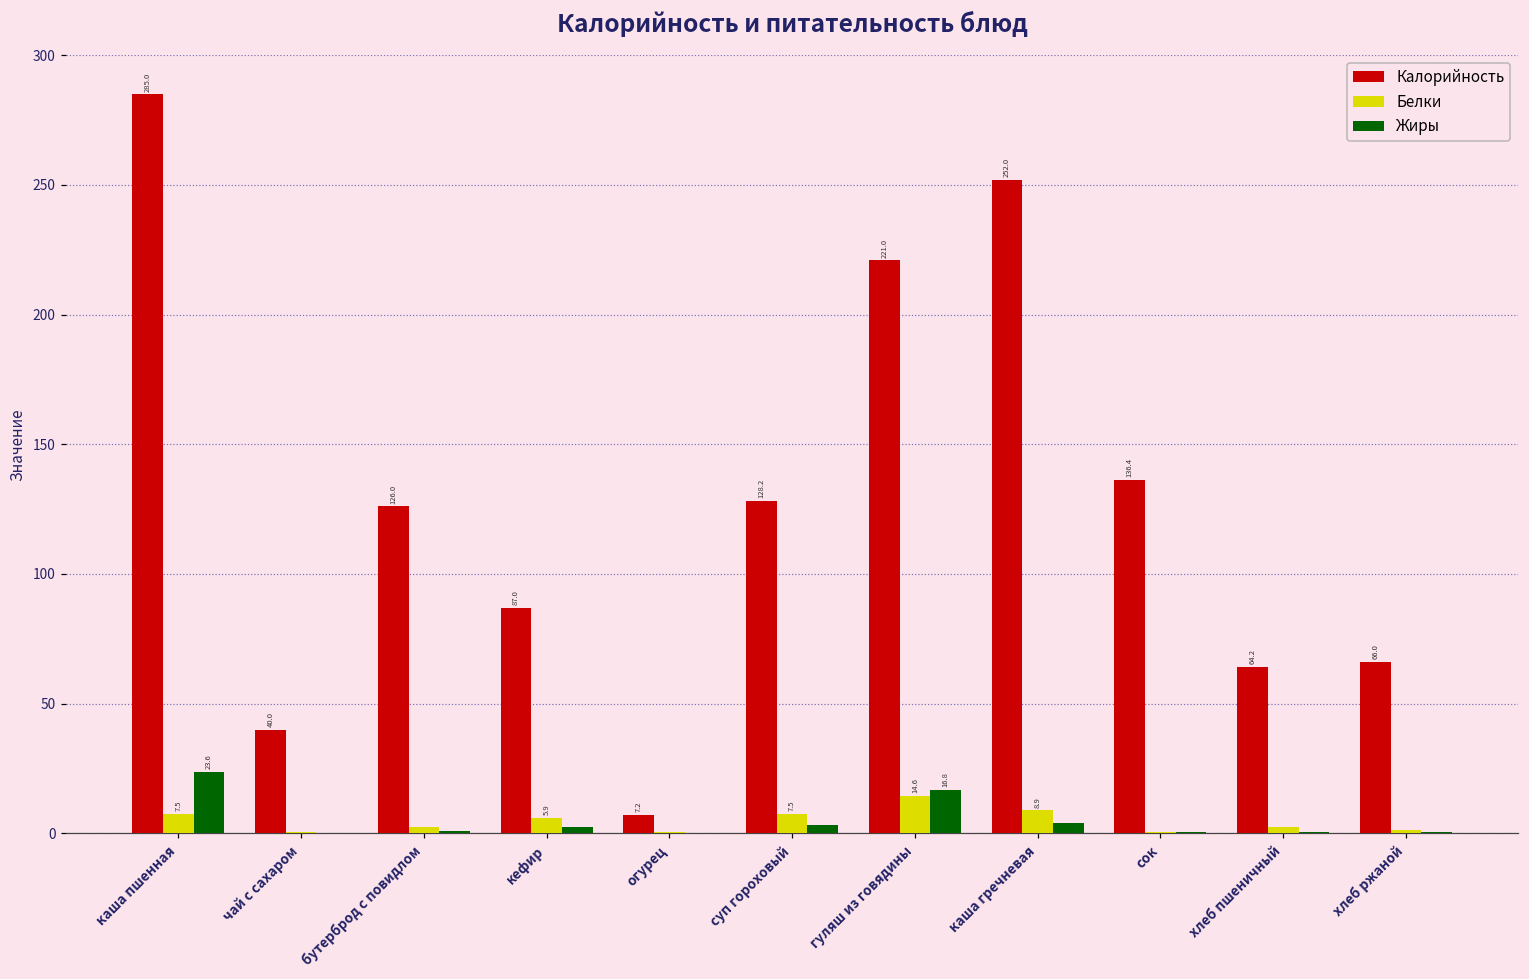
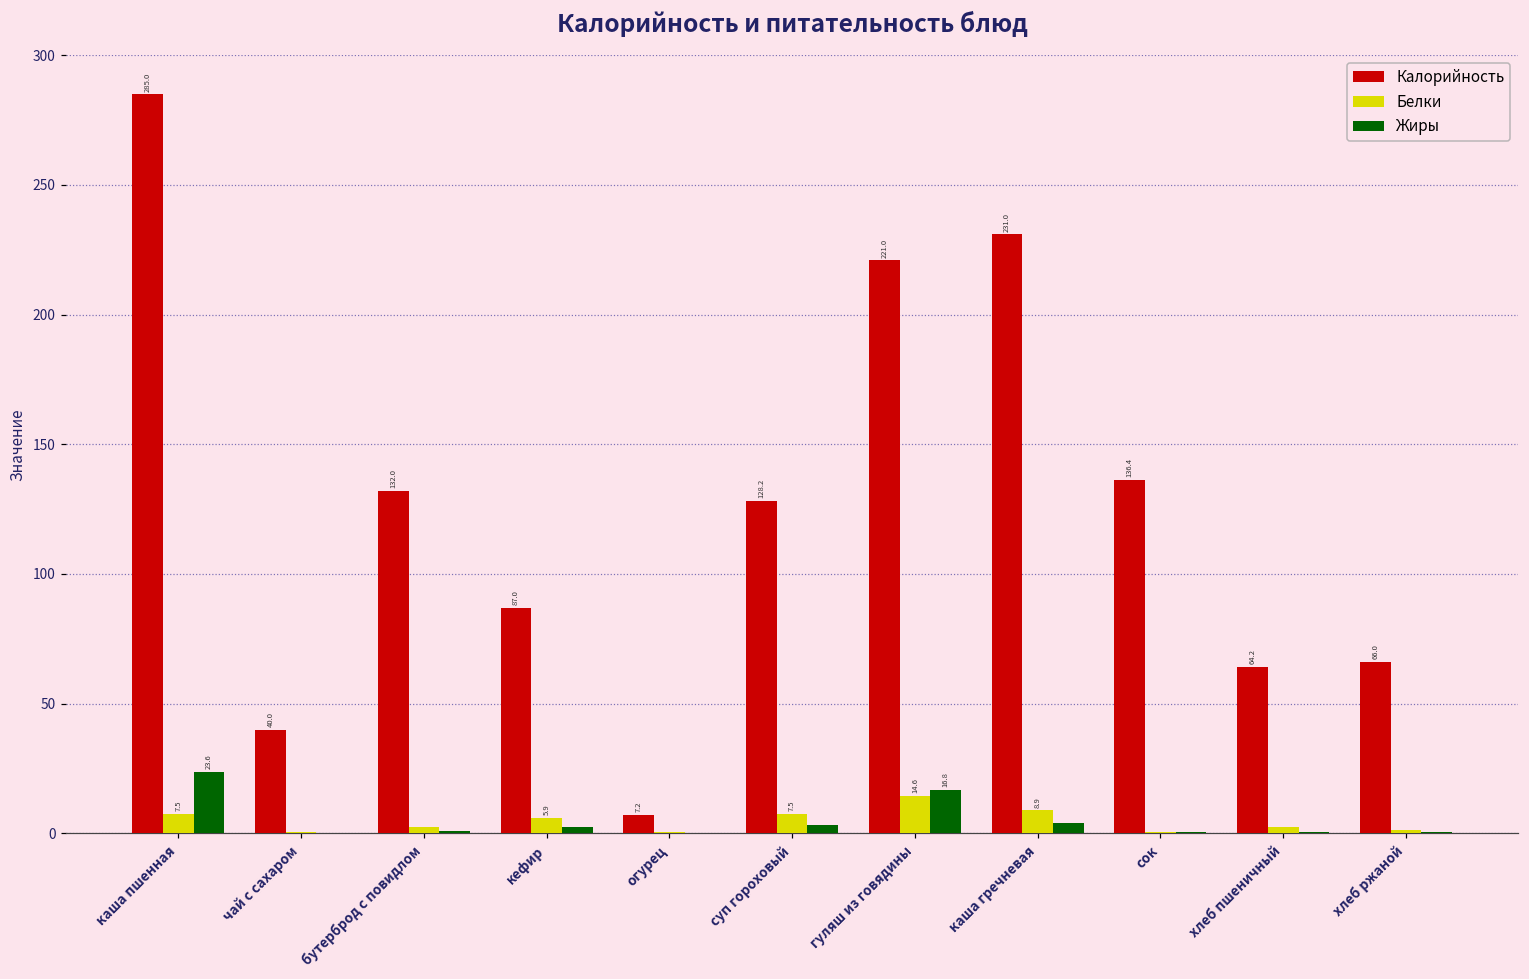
Калорийность, бутерброд с повидлом: 126.0 -> 132.0
Калорийность, каша гречневая: 252.0 -> 231.0
